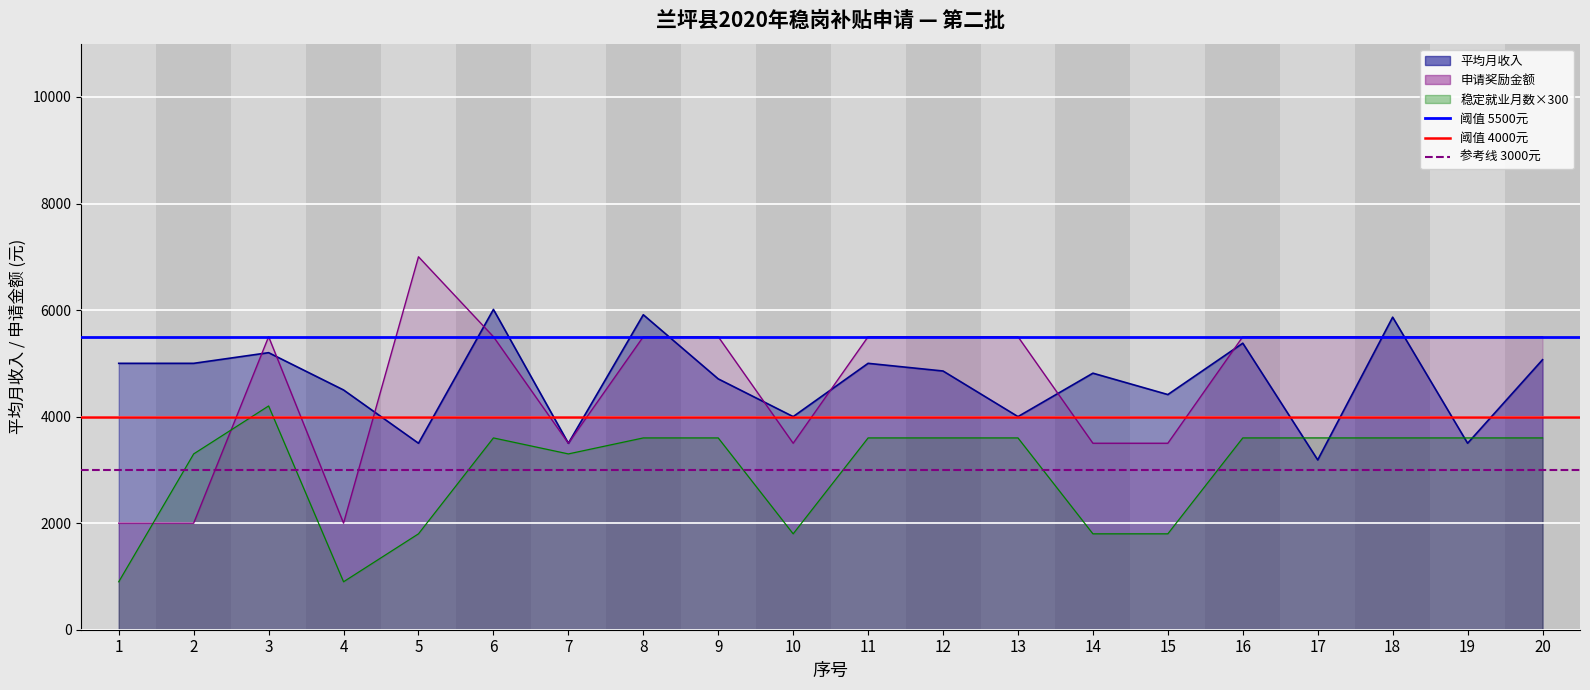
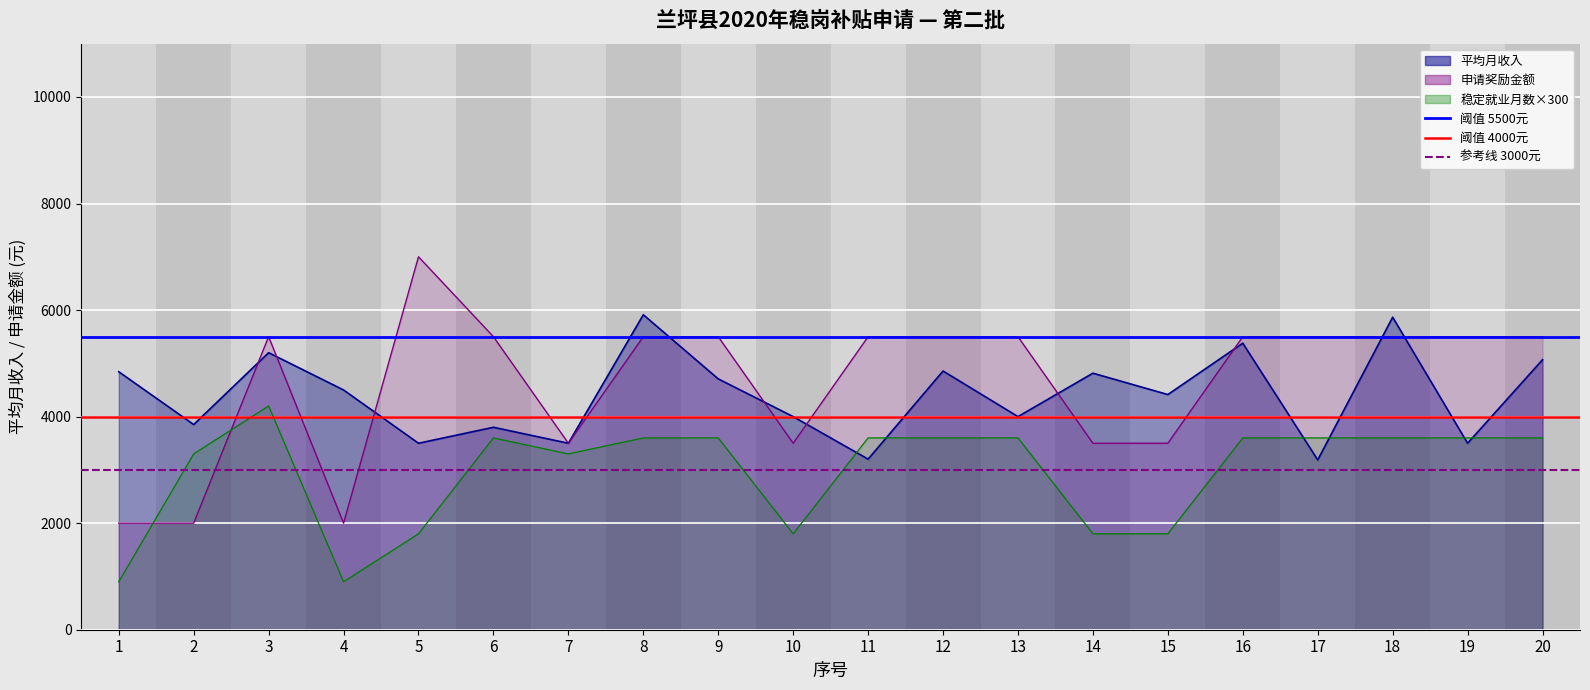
平均月收入, 1: 5000 -> 4800
平均月收入, 2: 5000 -> 3900
平均月收入, 6: 6000 -> 3800
平均月收入, 11: 5000 -> 3200
